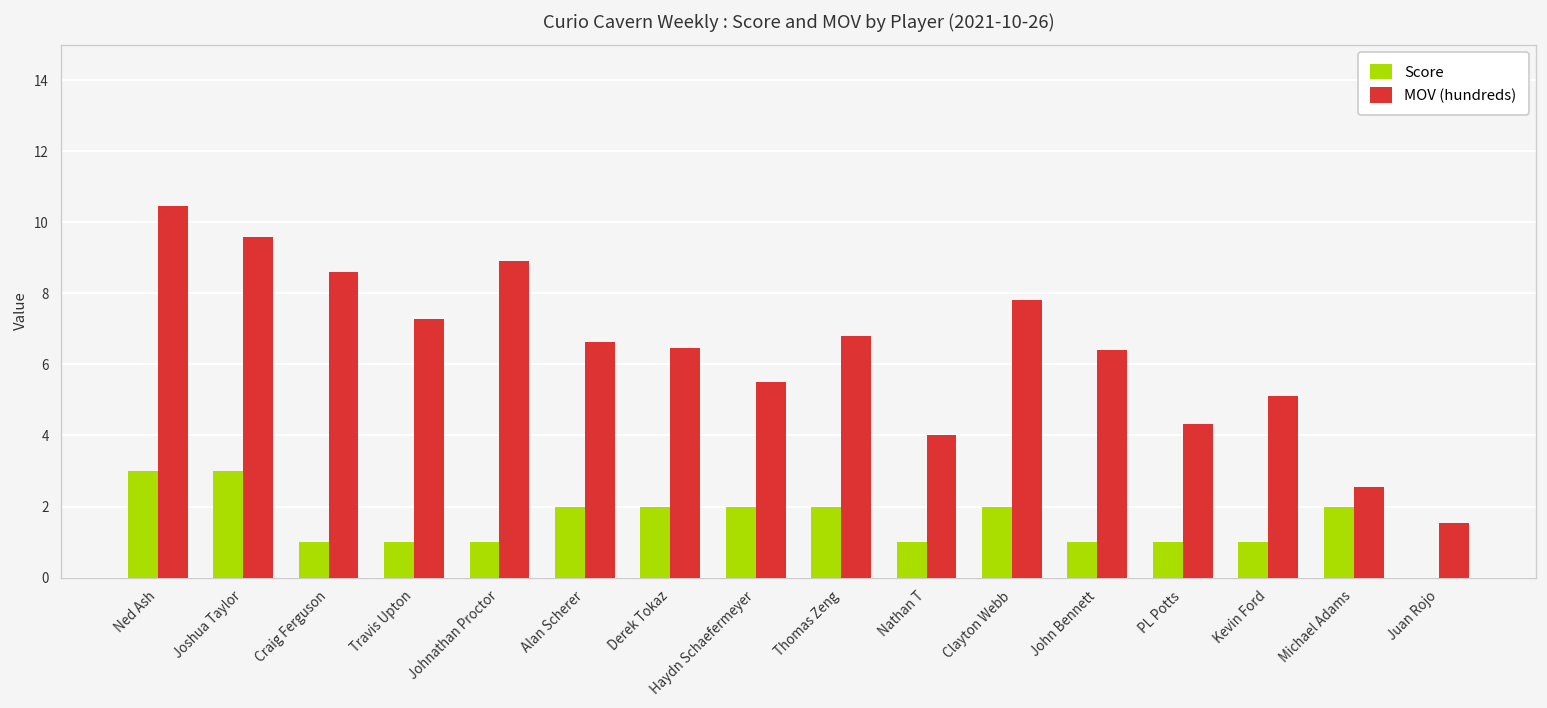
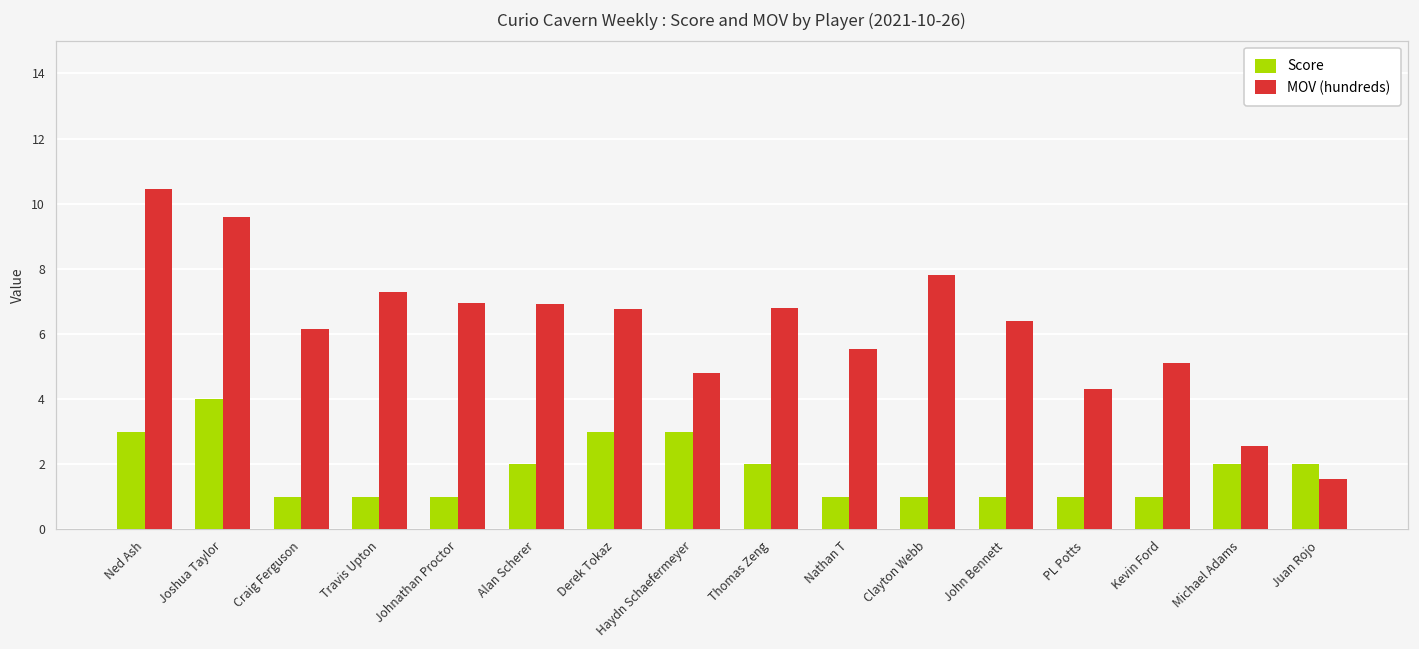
Score, Joshua Taylor: 3 -> 4
MOV (hundreds), Craig Ferguson: 8.6 -> 6.2
MOV (hundreds), Johnathan Proctor: 8.9 -> 7.0
MOV (hundreds), Alan Scherer: 6.6 -> 6.9
Score, Derek Tokaz: 2 -> 3
MOV (hundreds), Derek Tokaz: 6.5 -> 6.8
Score, Haydn Schaefermeyer: 2 -> 3
MOV (hundreds), Haydn Schaefermeyer: 5.5 -> 4.8
MOV (hundreds), Nathan T: 4.0 -> 5.5
Score, Clayton Webb: 2 -> 1
Score, Juan Rojo: 0 -> 2
